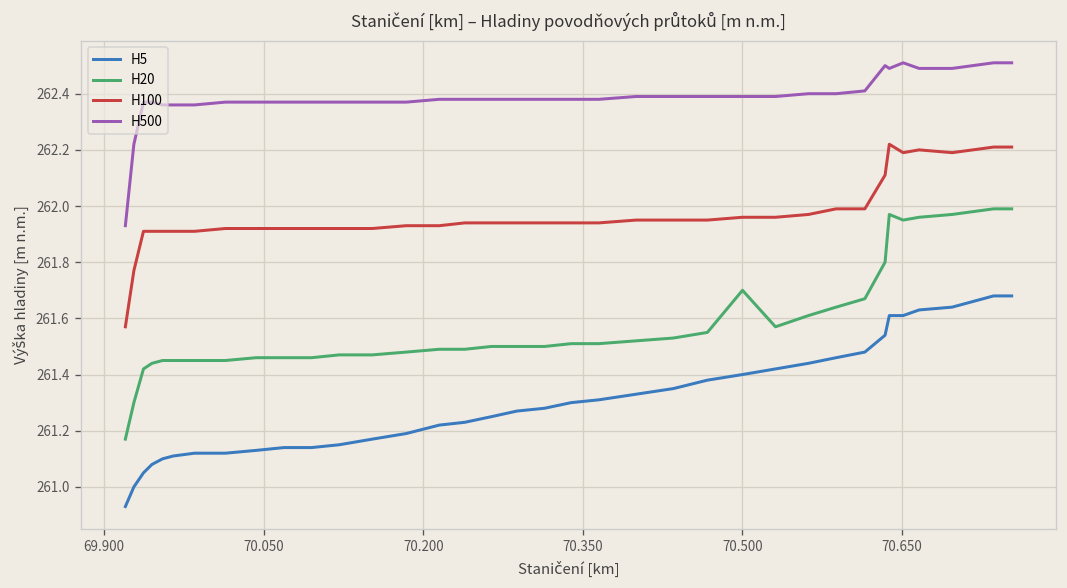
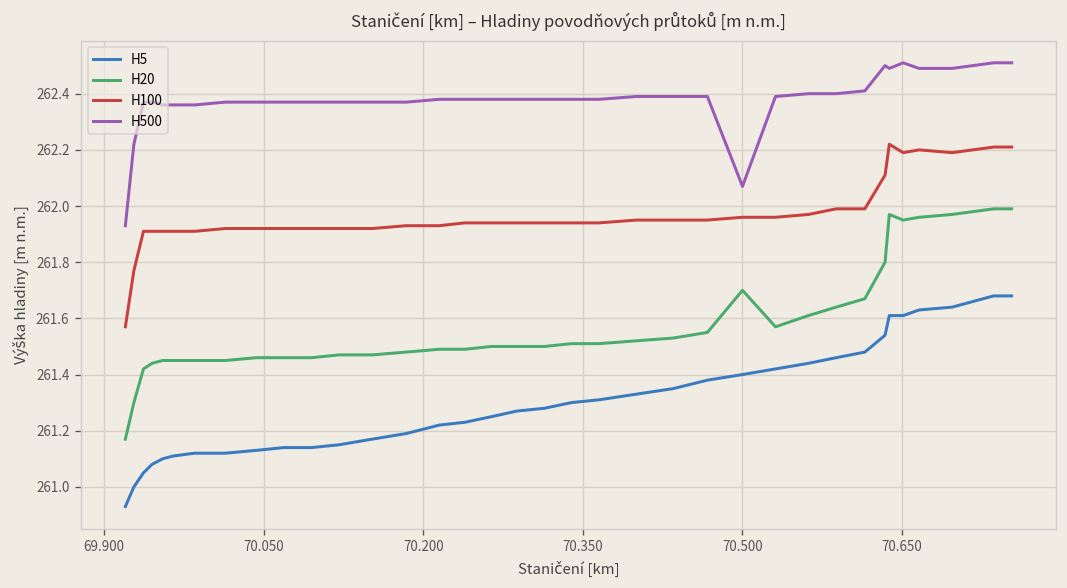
H500, 70.500: 262.39 -> 262.07
